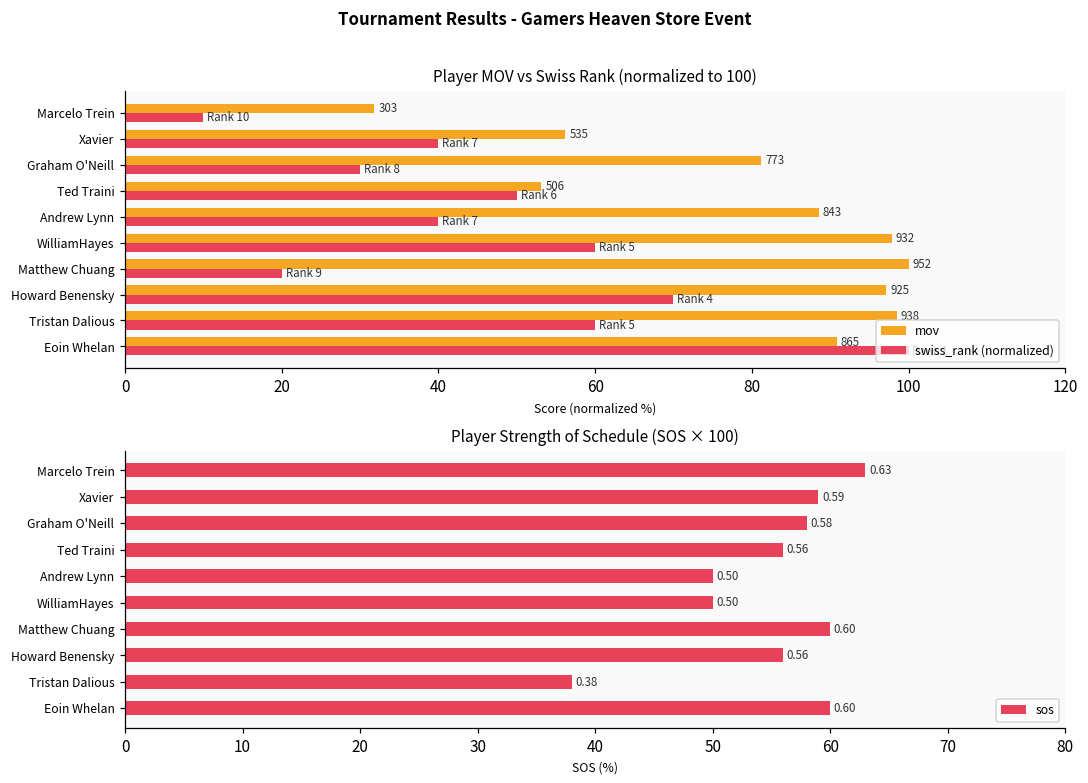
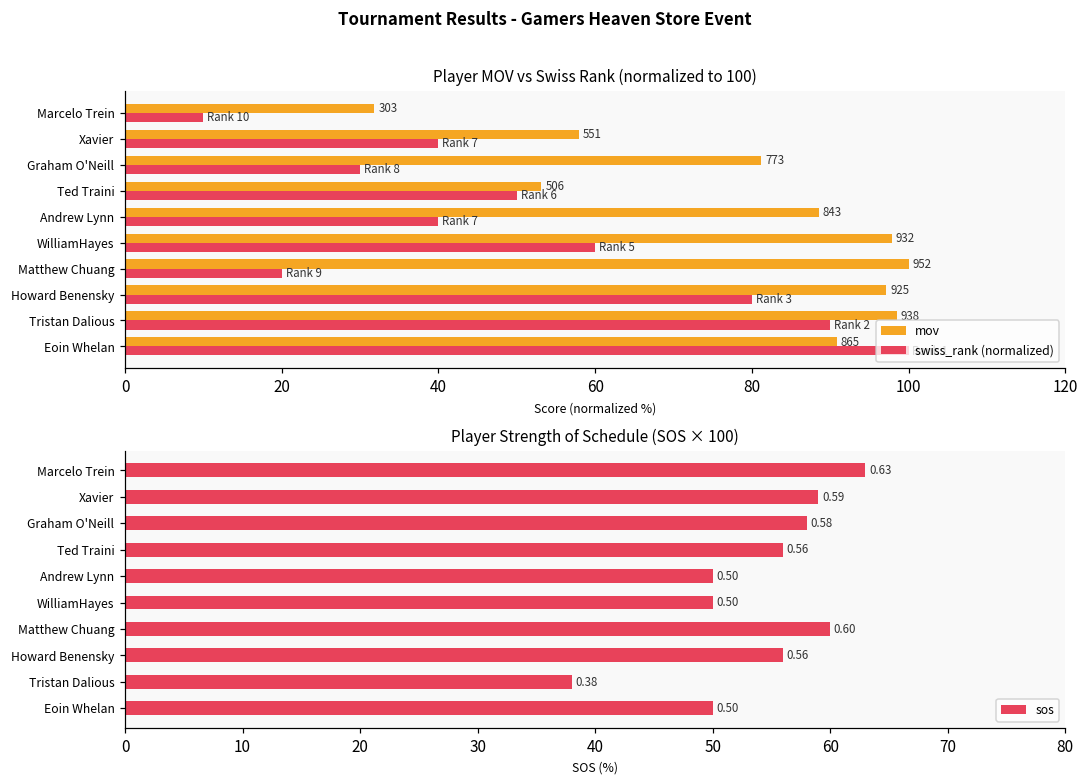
Player MOV vs Swiss Rank (normalized to 100), mov, Xavier: 535 -> 551
Player MOV vs Swiss Rank (normalized to 100), swiss_rank (normalized), Howard Benensky: 4 -> 3
Player MOV vs Swiss Rank (normalized to 100), swiss_rank (normalized), Tristan Dalious: 5 -> 2
Player Strength of Schedule (SOS × 100), Eoin Whelan: 0.60 -> 0.50
